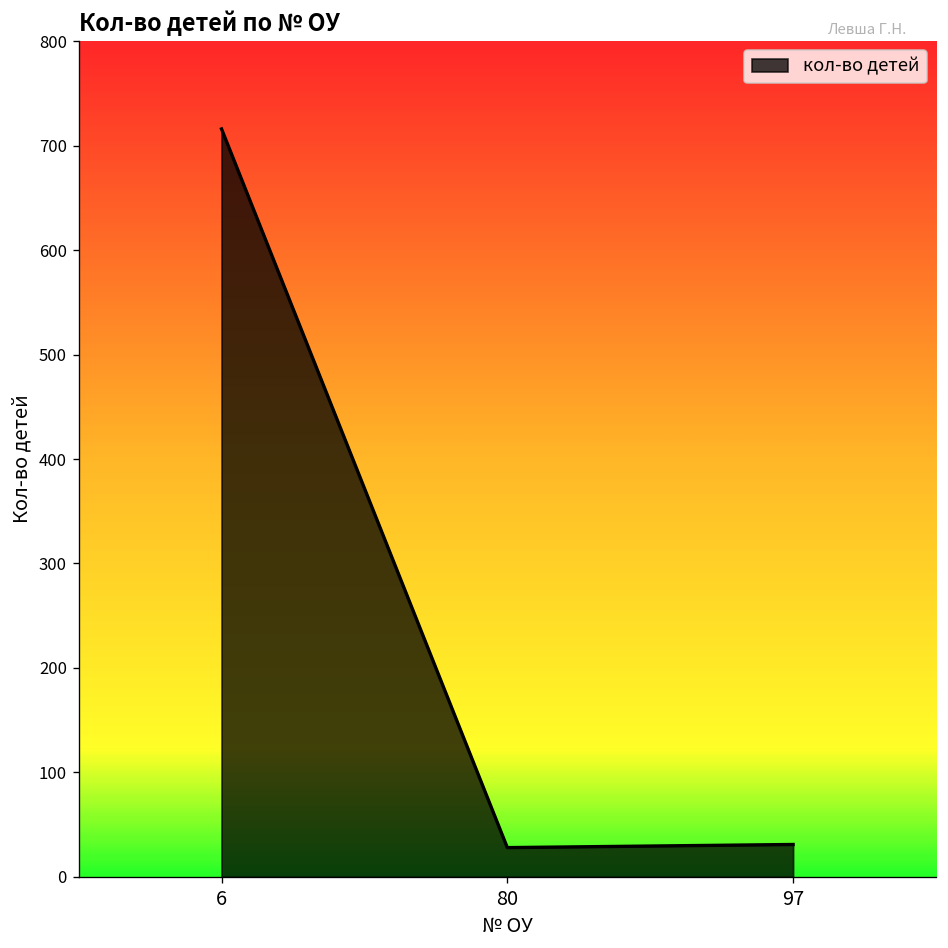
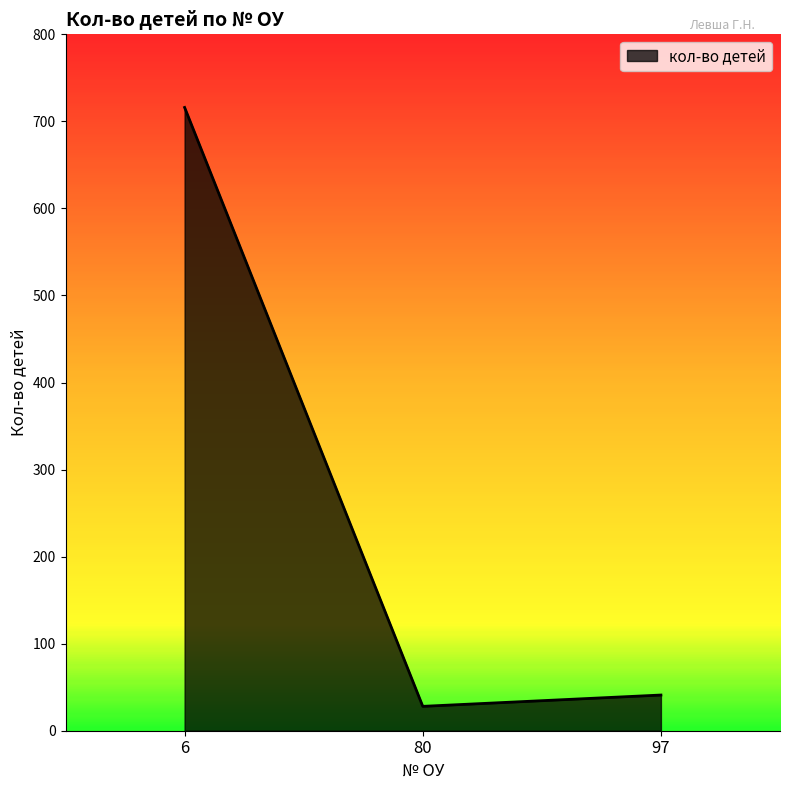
97: 30 -> 40
